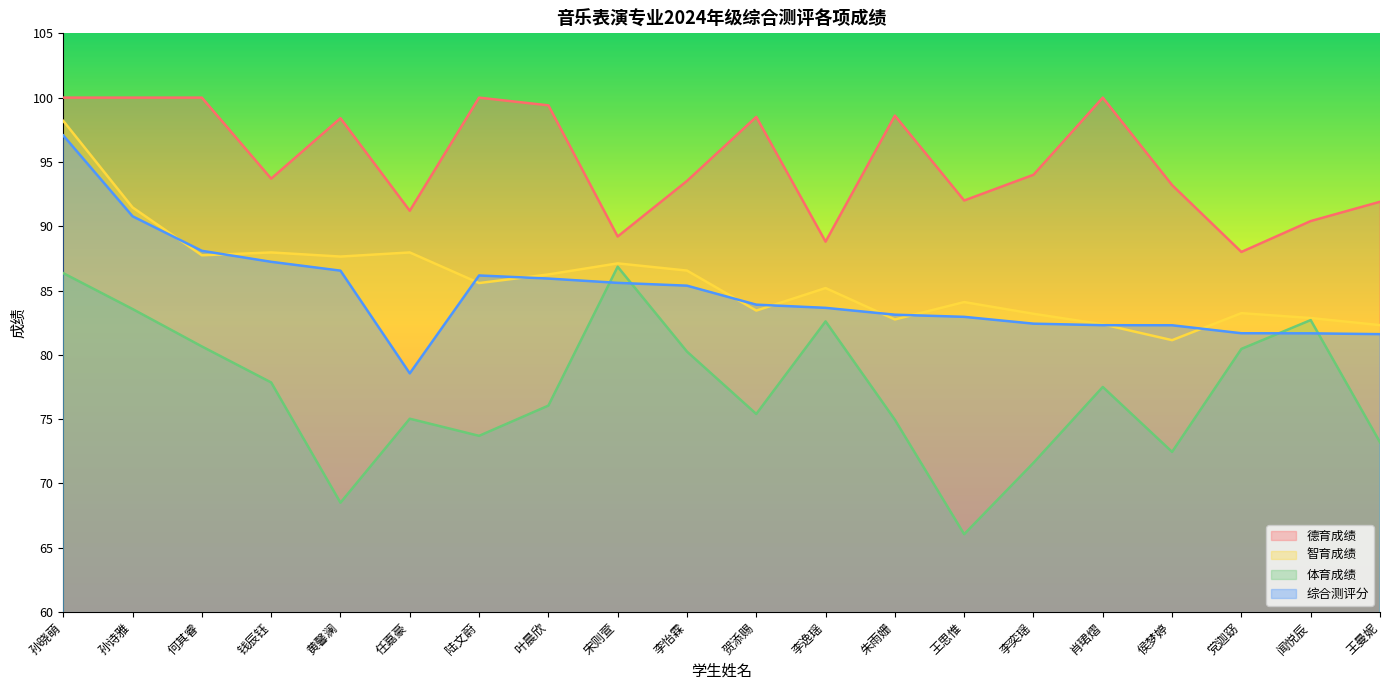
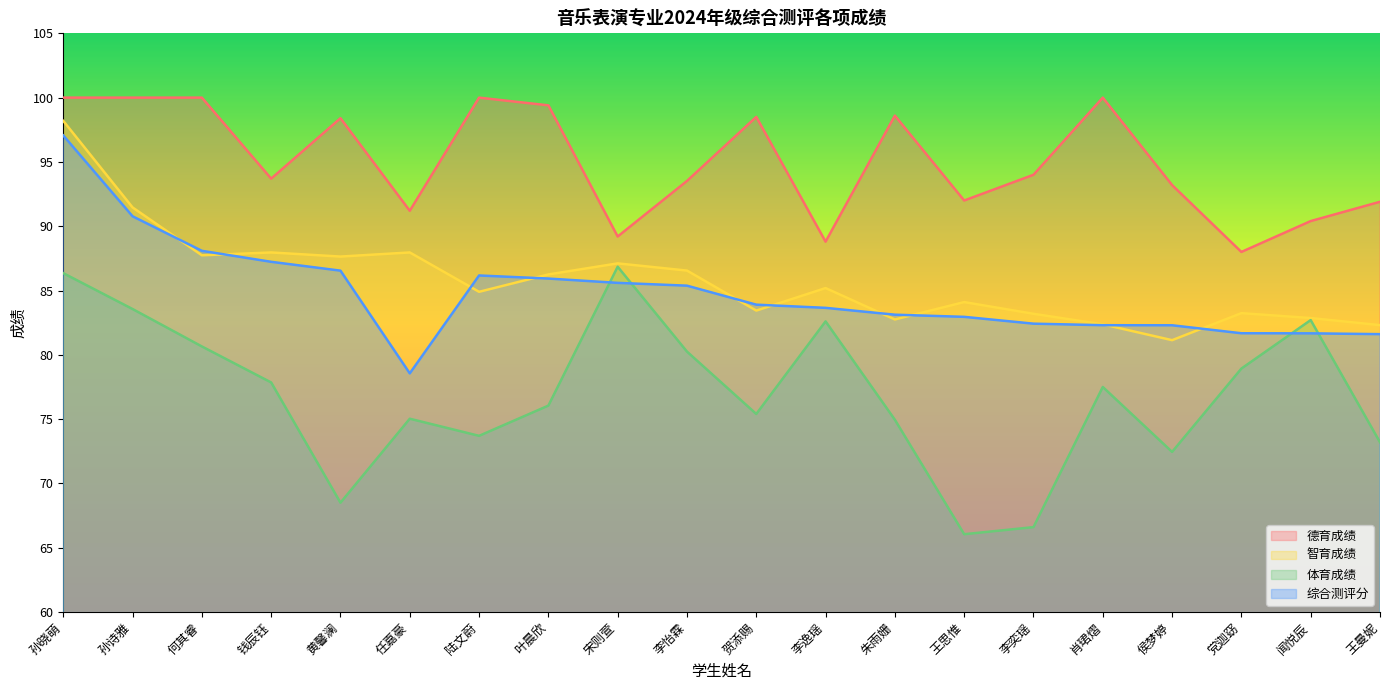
智育成绩, 陆文蔚: 85.6 -> 84.9
体育成绩, 李奕瑶: 71.6 -> 66.6
体育成绩, 党迦窈: 80.5 -> 78.9
